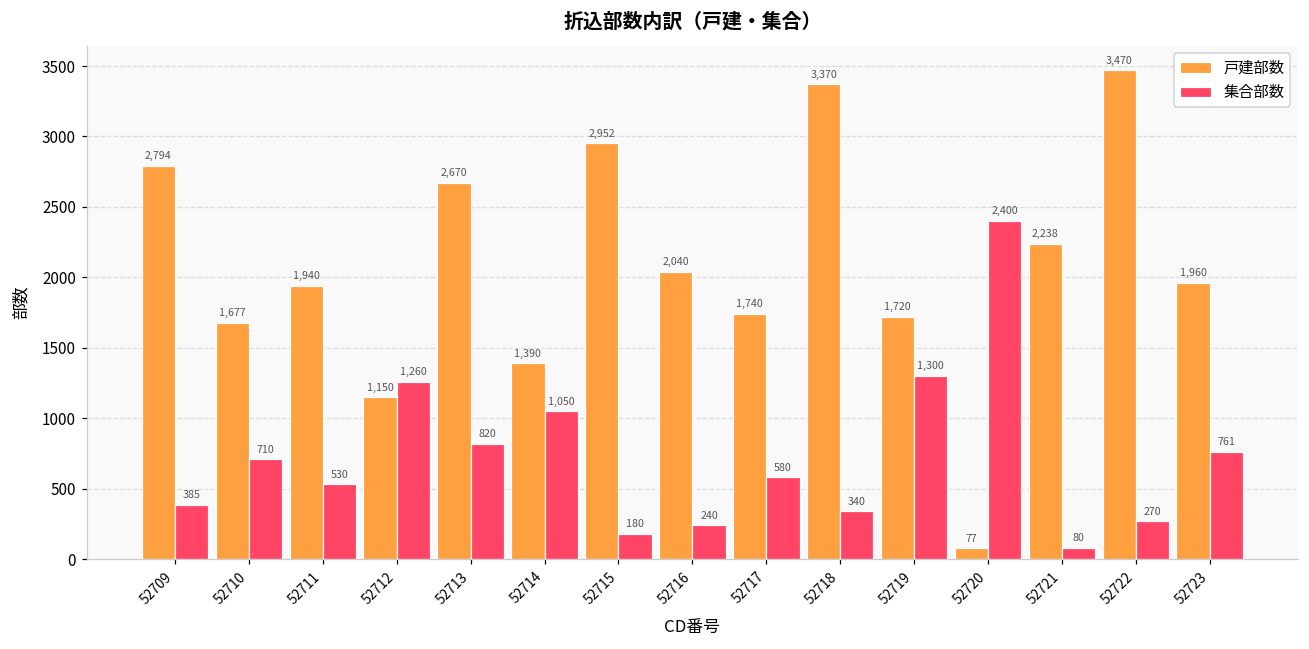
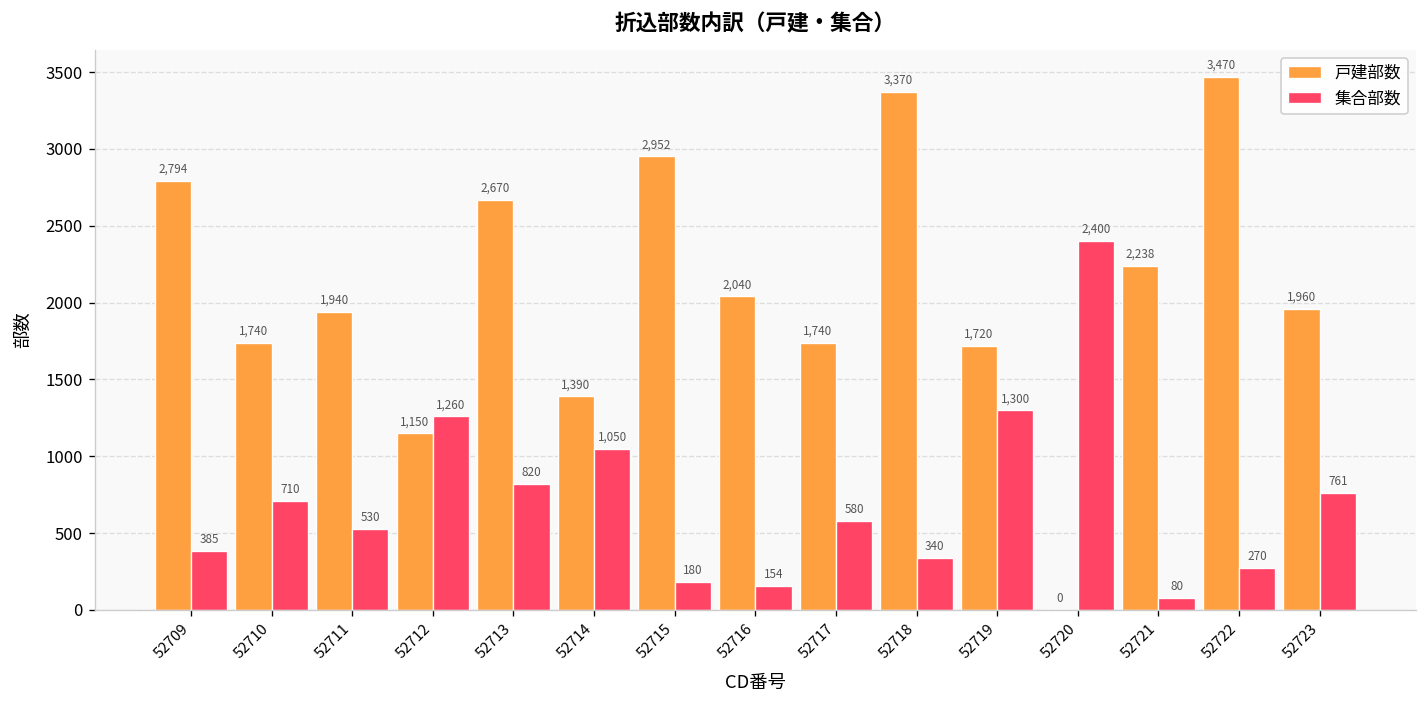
戸建部数, 52710: 1,677 -> 1,740
集合部数, 52716: 240 -> 154
戸建部数, 52720: 77 -> 0
